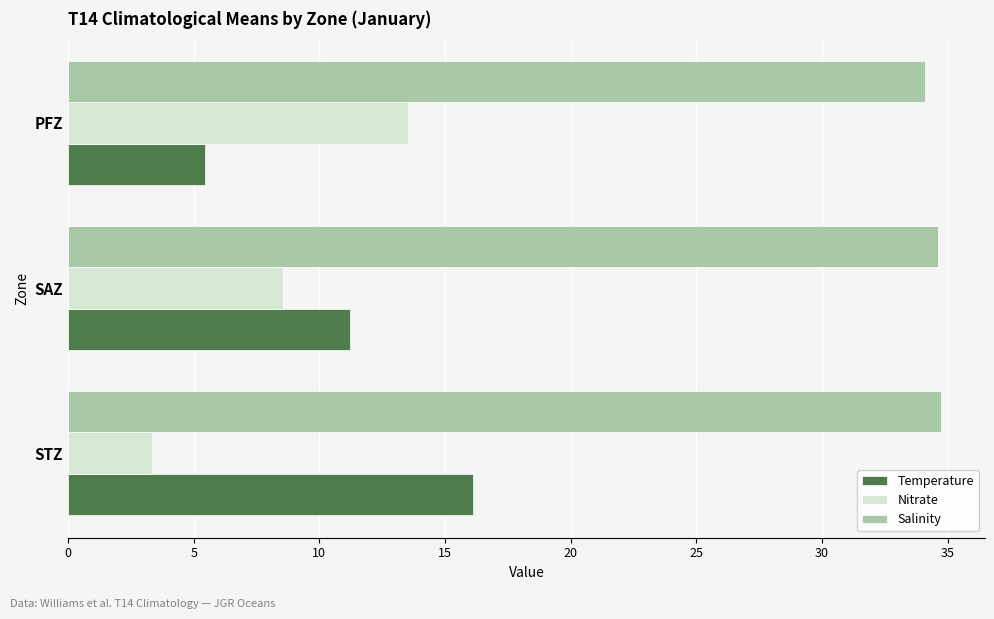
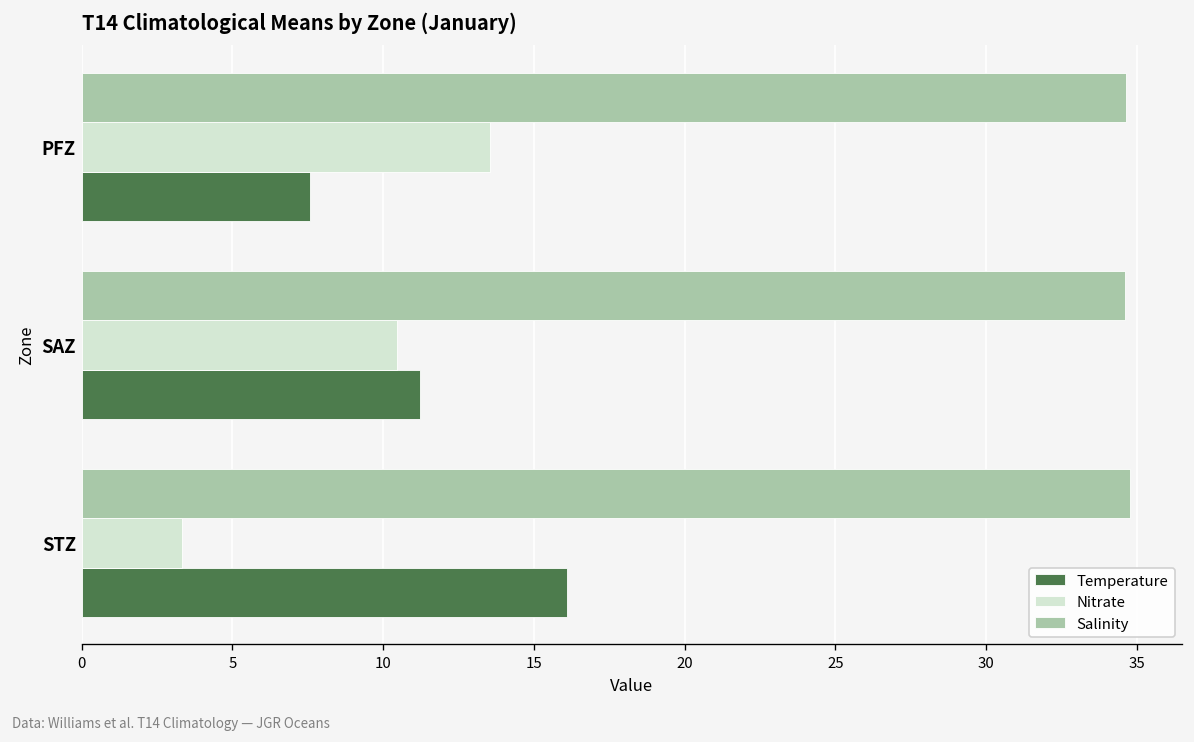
Salinity, PFZ: 34.1 -> 34.6
Temperature, PFZ: 5.5 -> 7.6
Nitrate, SAZ: 8.6 -> 10.5
